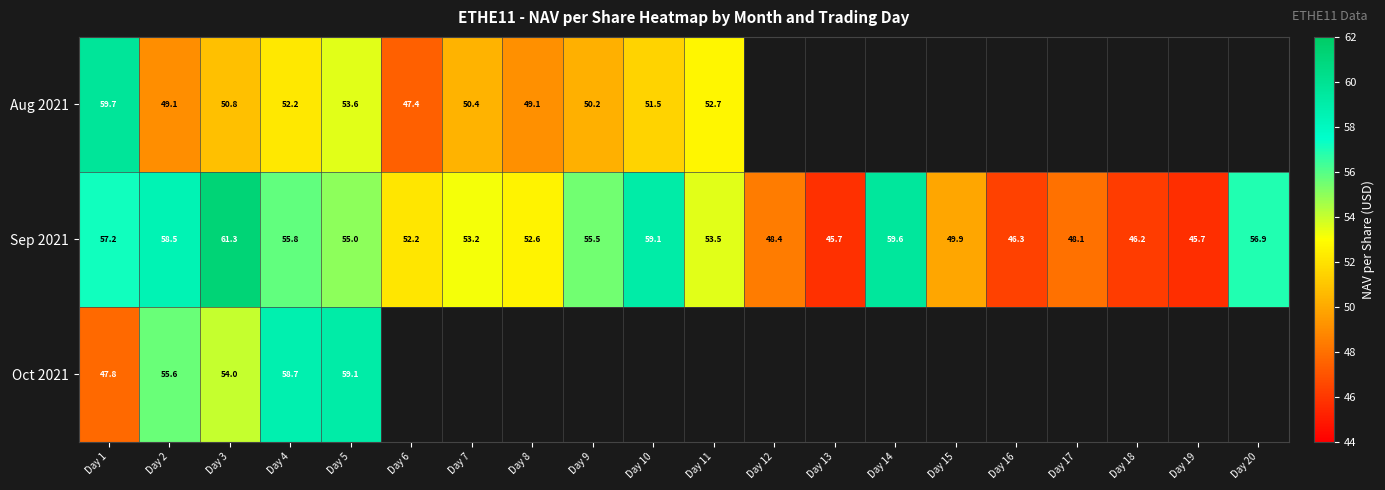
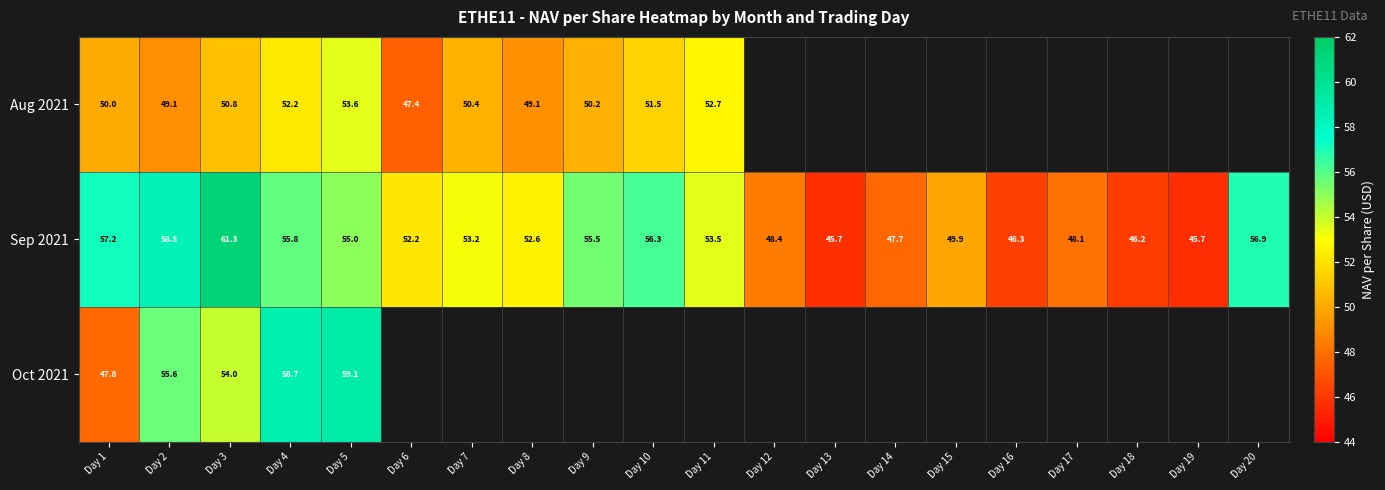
Aug 2021, Day 1: 59.7 -> 50.0
Sep 2021, Day 10: 59.1 -> 56.3
Sep 2021, Day 14: 59.6 -> 47.7
